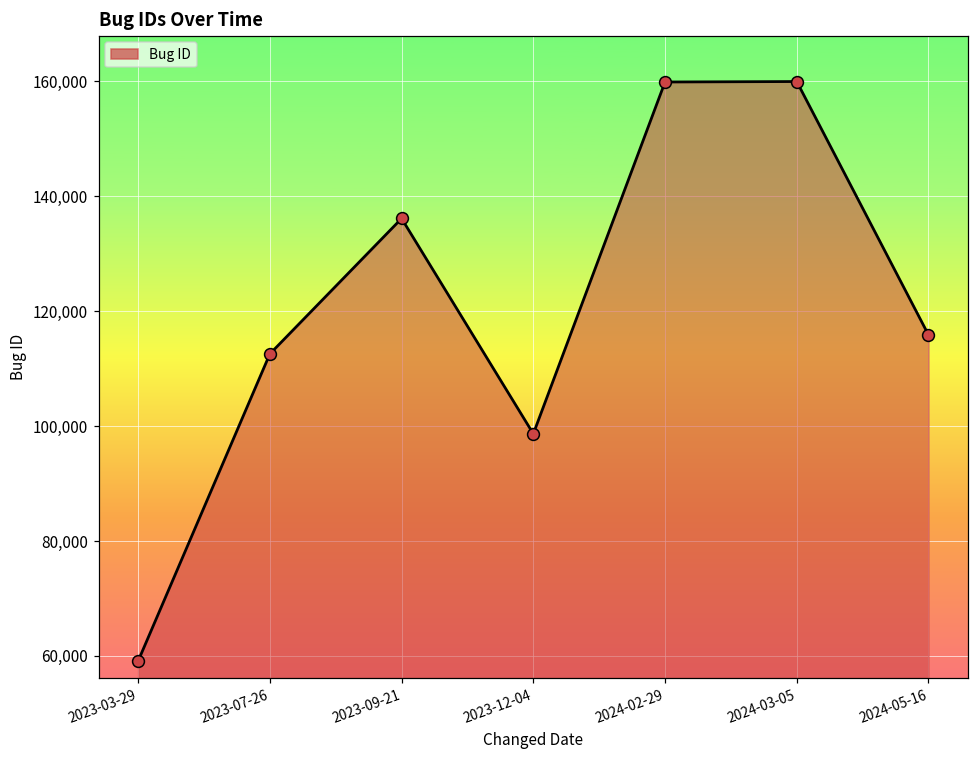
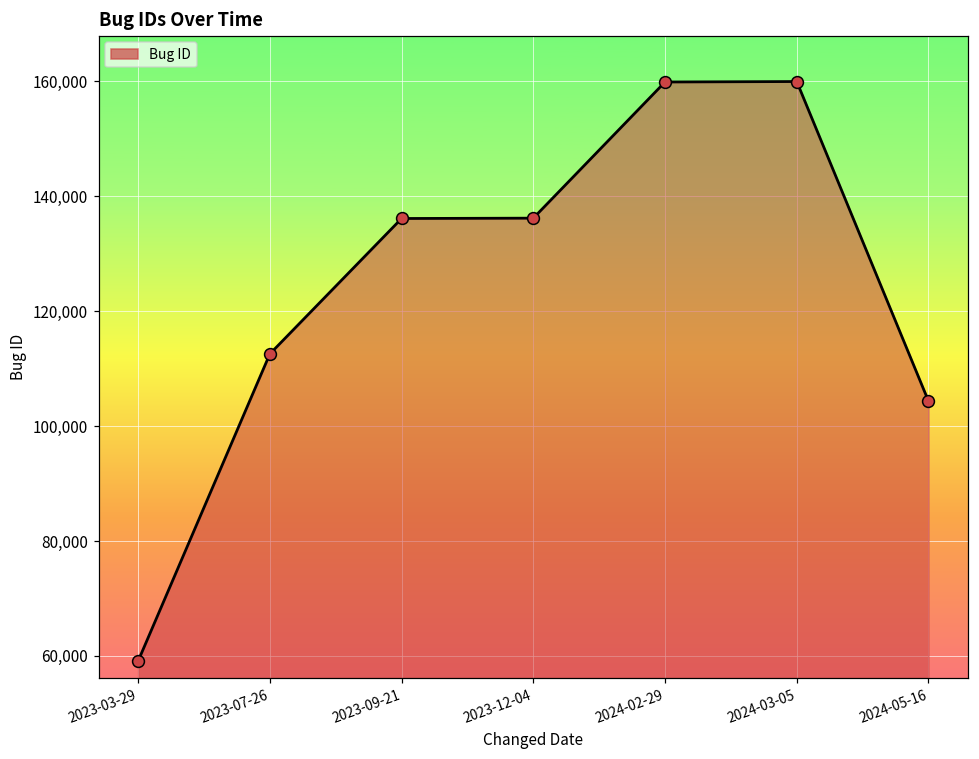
2023-12-04: 99,000 -> 136,000
2024-05-16: 116,000 -> 104,000
